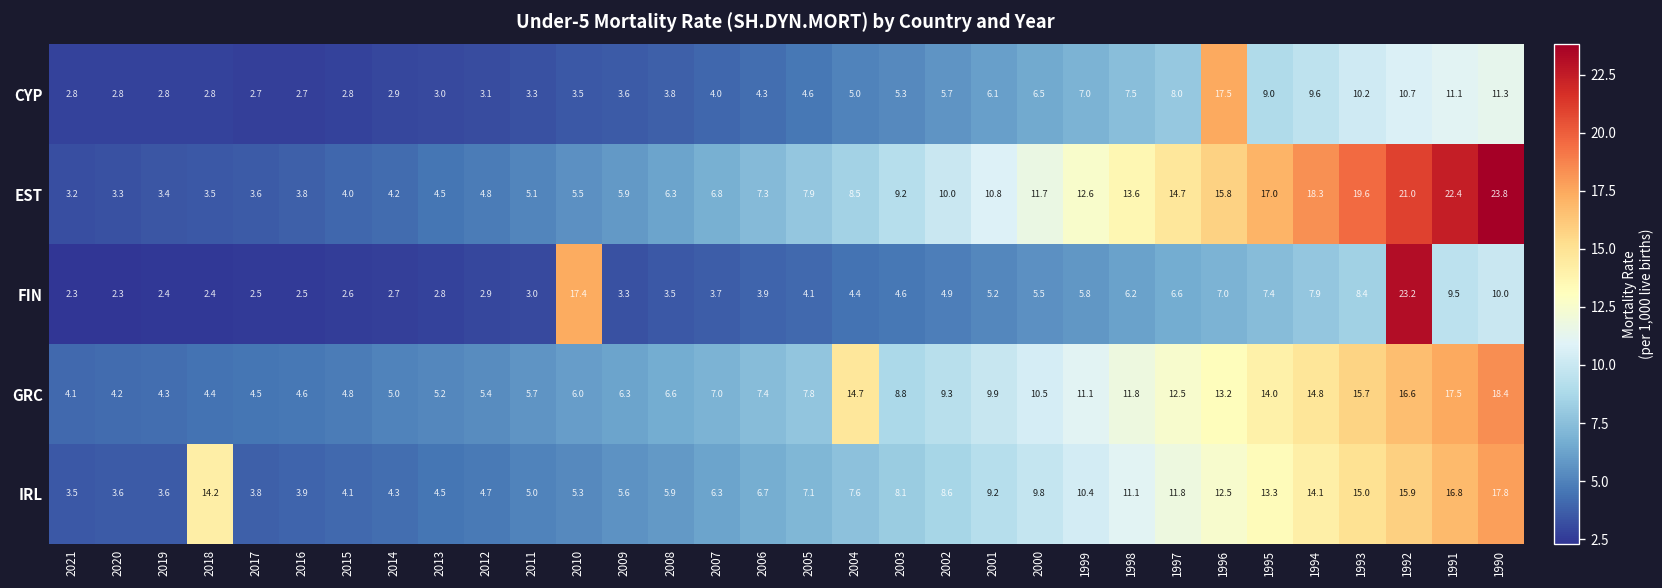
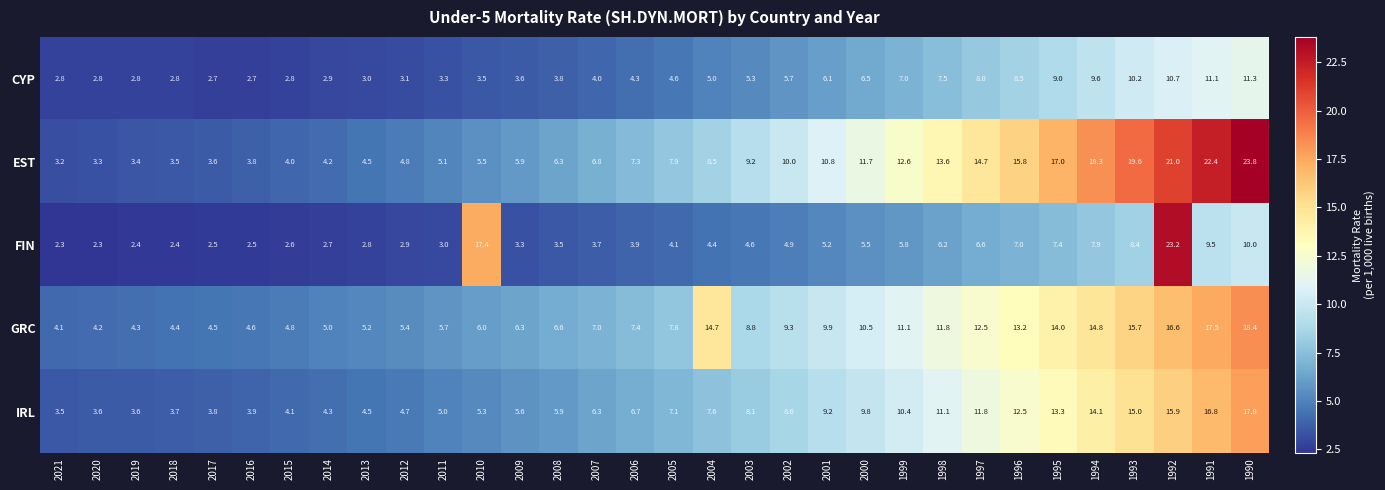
CYP, 1996: 17.5 -> 8.5
IRL, 2018: 14.2 -> 3.7
